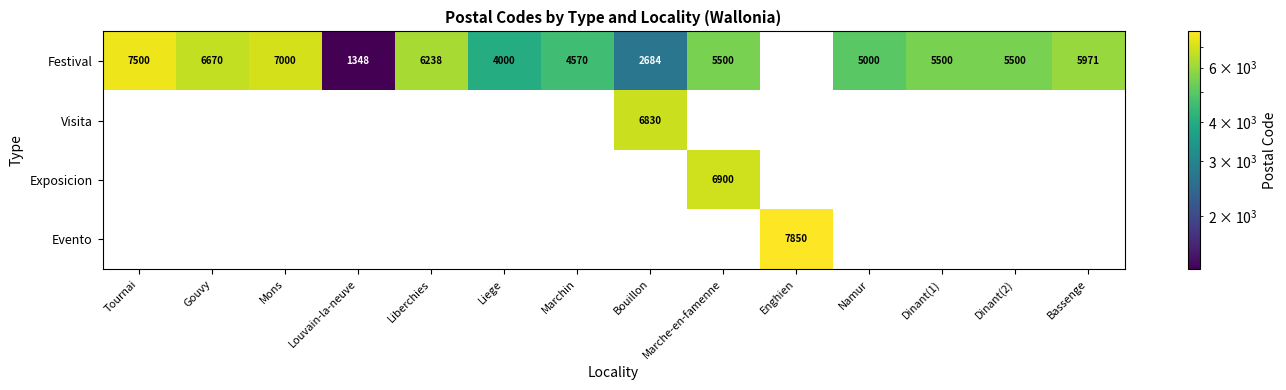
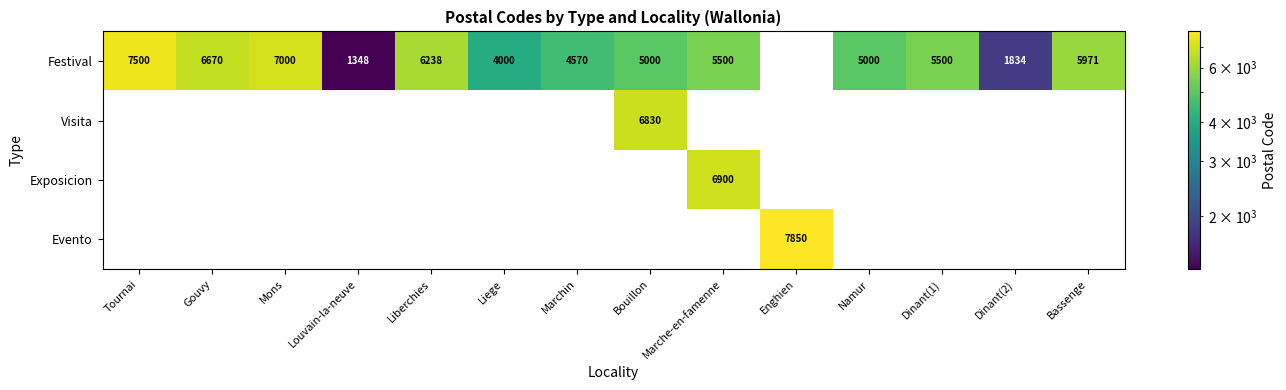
Festival, Bouillon: 2684 -> 5000
Festival, Dinant(2): 5500 -> 1834
